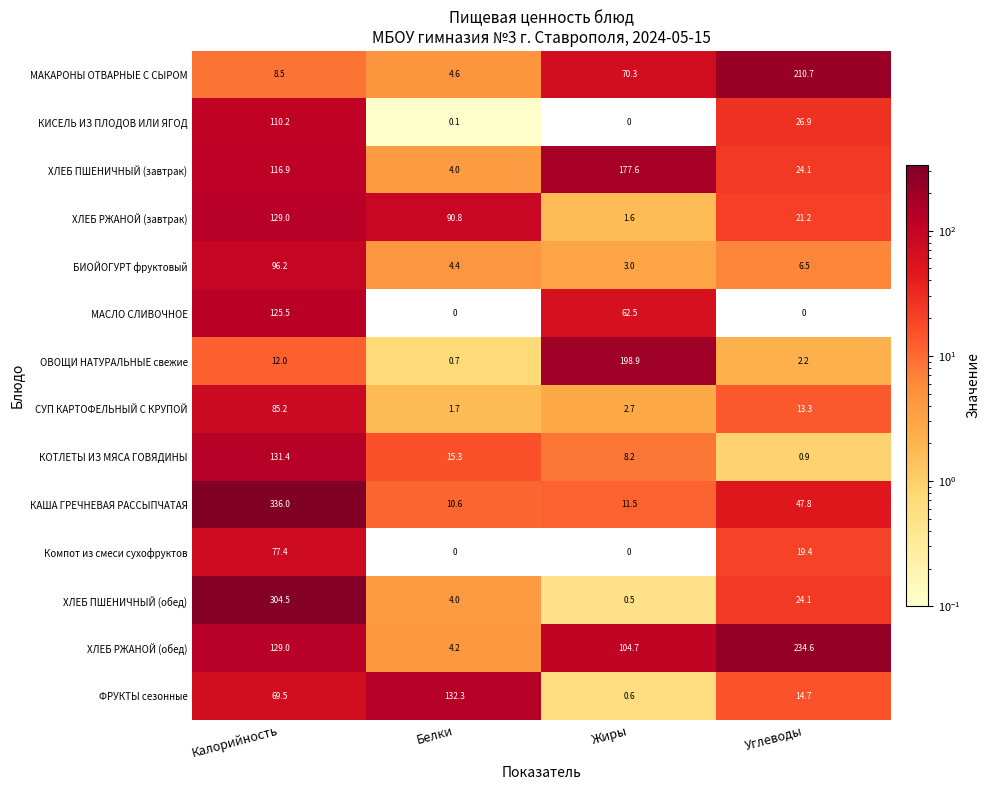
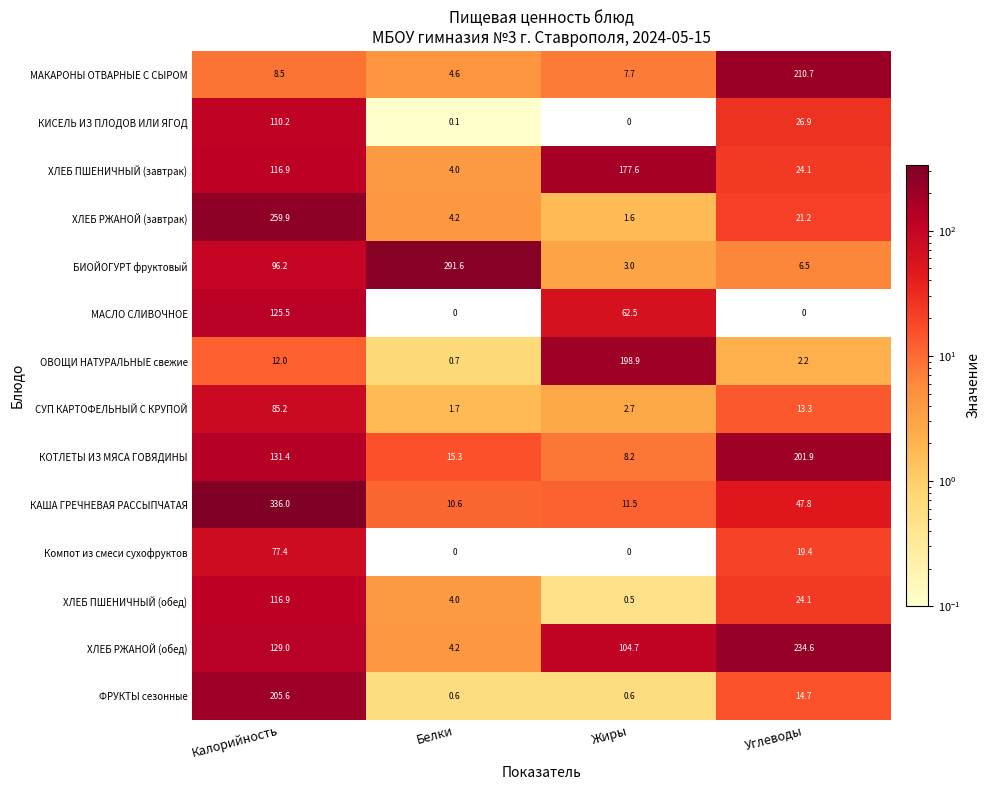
МАКАРОНЫ ОТВАРНЫЕ С СЫРОМ, Жиры: 70.3 -> 7.7
ХЛЕБ РЖАНОЙ (завтрак), Калорийность: 129.0 -> 259.9
ХЛЕБ РЖАНОЙ (завтрак), Белки: 90.8 -> 4.2
БИОЙОГУРТ фруктовый, Белки: 4.4 -> 291.6
КОТЛЕТЫ ИЗ МЯСА ГОВЯДИНЫ, Углеводы: 0.9 -> 201.9
ХЛЕБ ПШЕНИЧНЫЙ (обед), Калорийность: 304.5 -> 116.9
ФРУКТЫ сезонные, Калорийность: 69.5 -> 205.6
ФРУКТЫ сезонные, Белки: 132.3 -> 0.6
